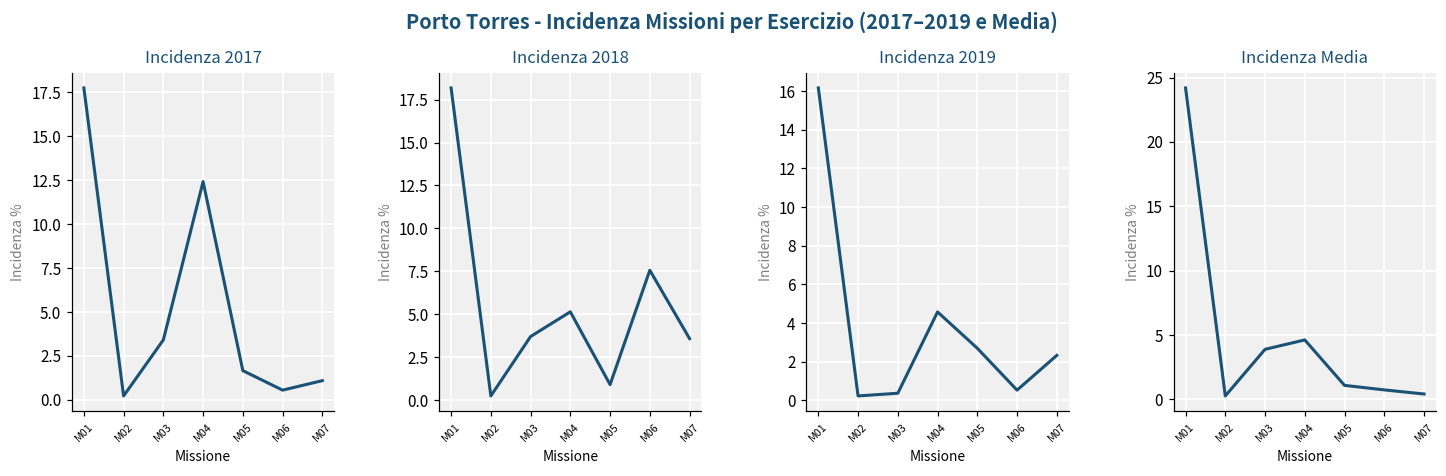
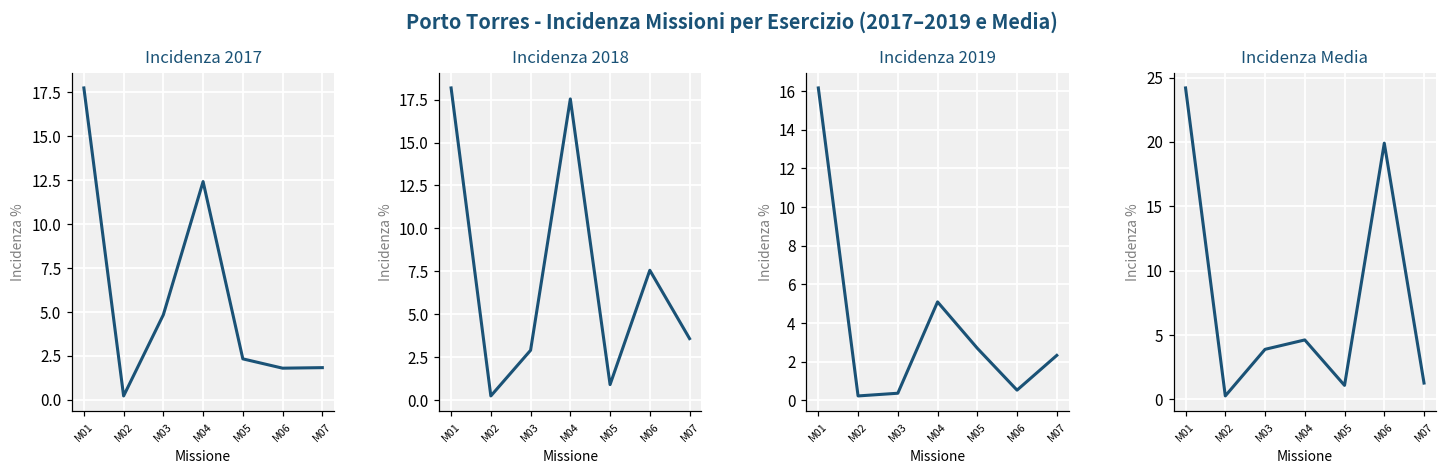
Incidenza 2017, M03: 3.4 -> 4.8
Incidenza 2017, M05: 1.7 -> 2.3
Incidenza 2017, M06: 0.6 -> 1.8
Incidenza 2017, M07: 1.1 -> 1.8
Incidenza 2018, M03: 3.7 -> 2.9
Incidenza 2018, M04: 5.1 -> 17.5
Incidenza 2019, M04: 4.6 -> 5.1
Incidenza Media, M06: 0.7 -> 19.9
Incidenza Media, M07: 0.4 -> 1.3
